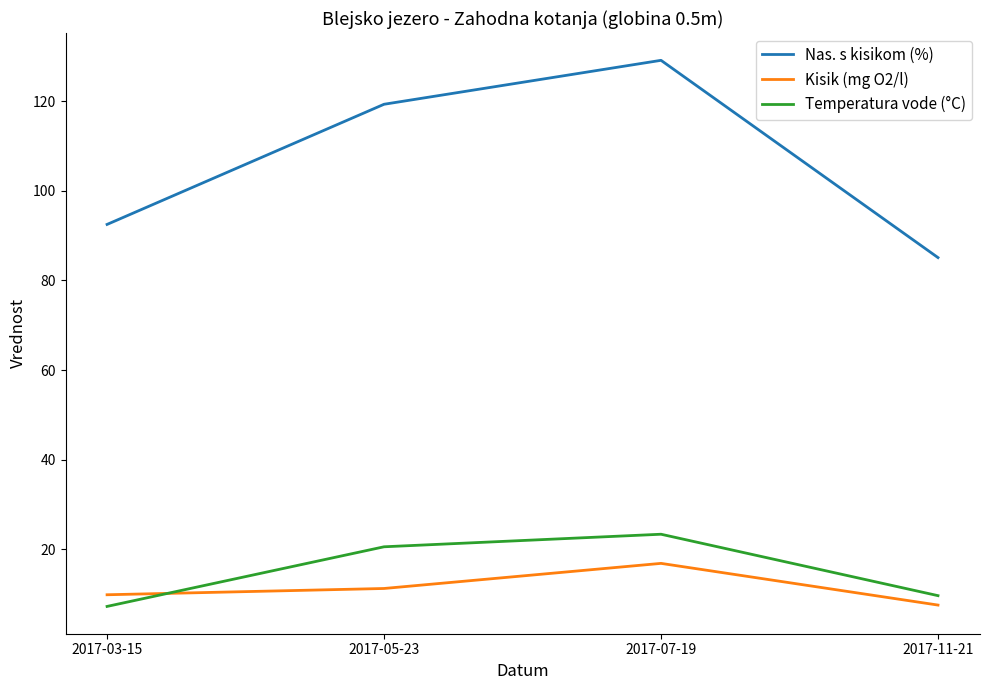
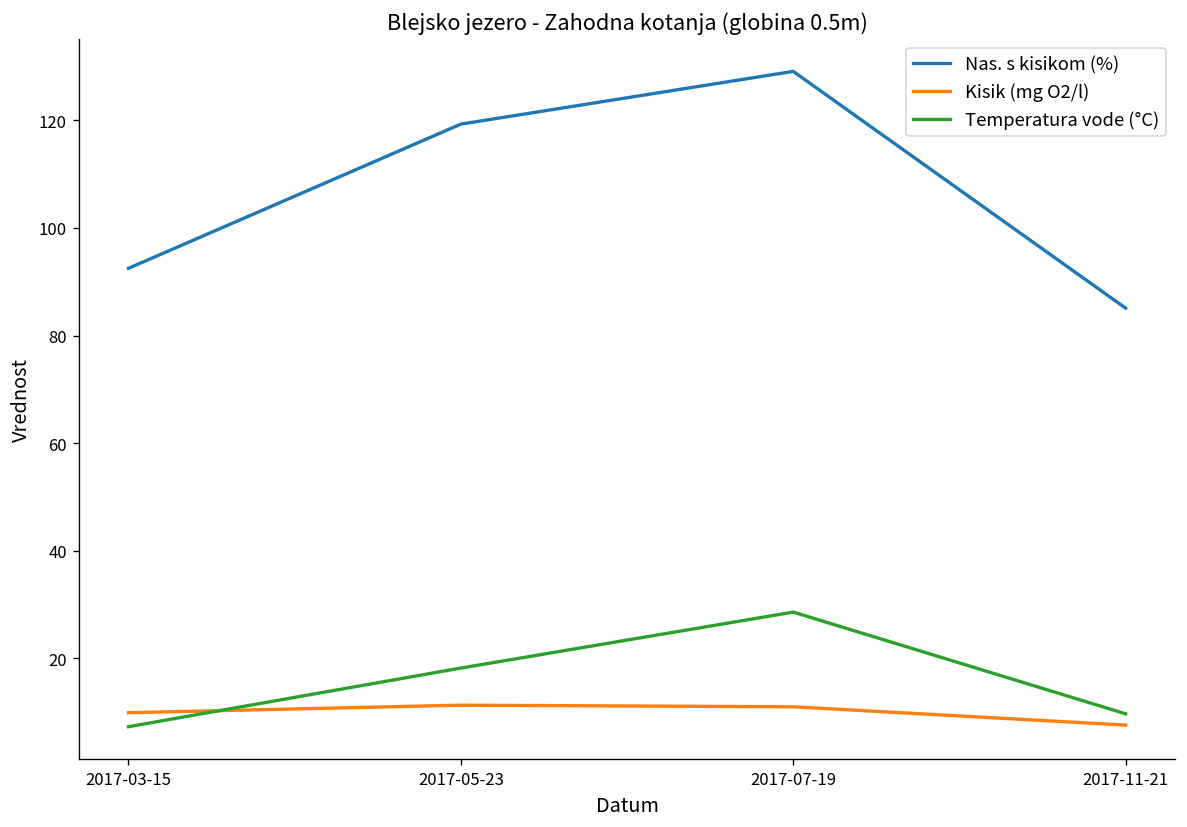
Temperatura vode (°C), 2017-05-23: 21 -> 18
Kisik (mg O2/l), 2017-07-19: 17 -> 11
Temperatura vode (°C), 2017-07-19: 23 -> 29
